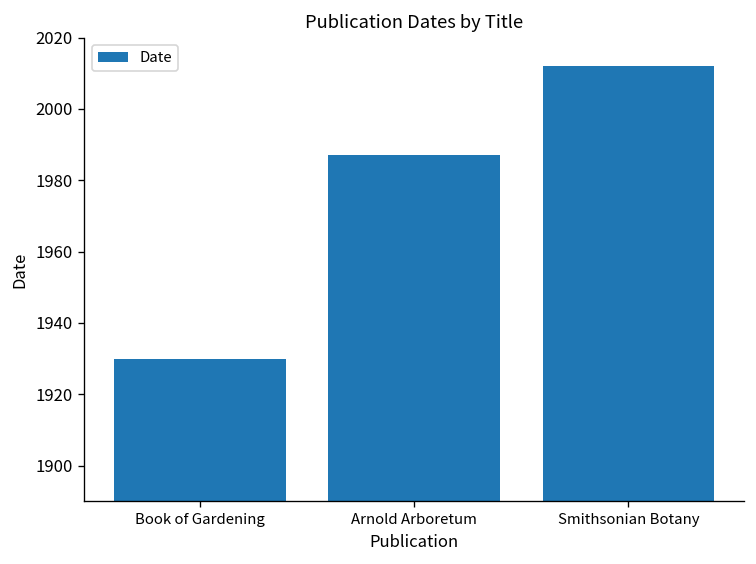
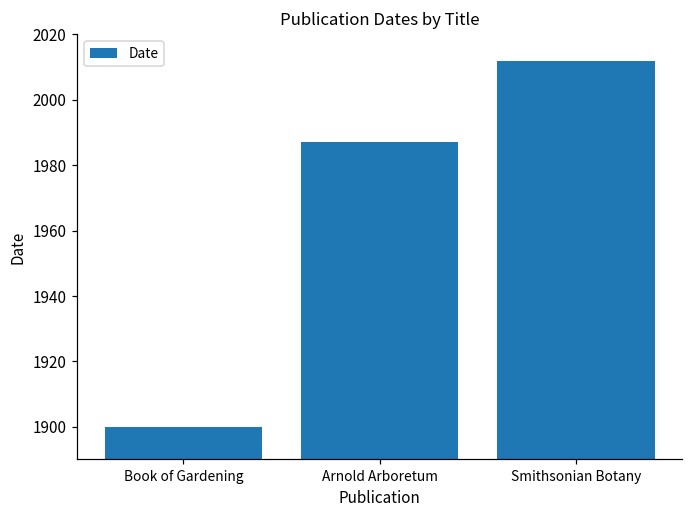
Book of Gardening: 1930 -> 1900
